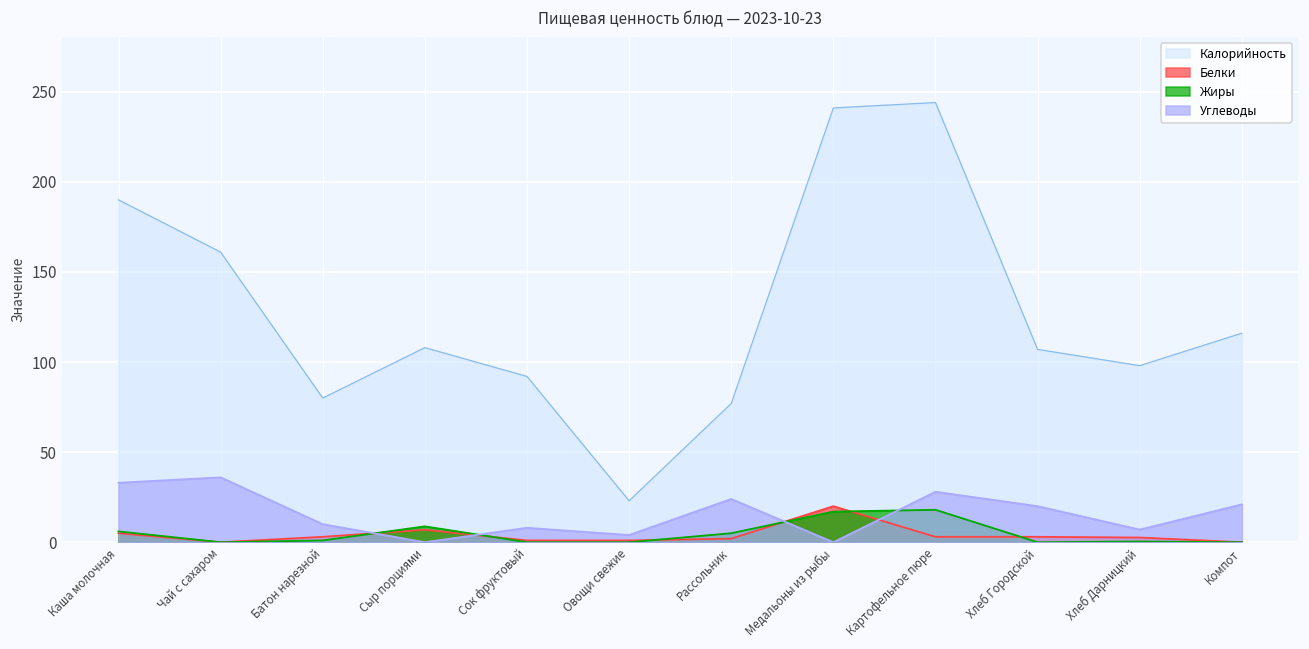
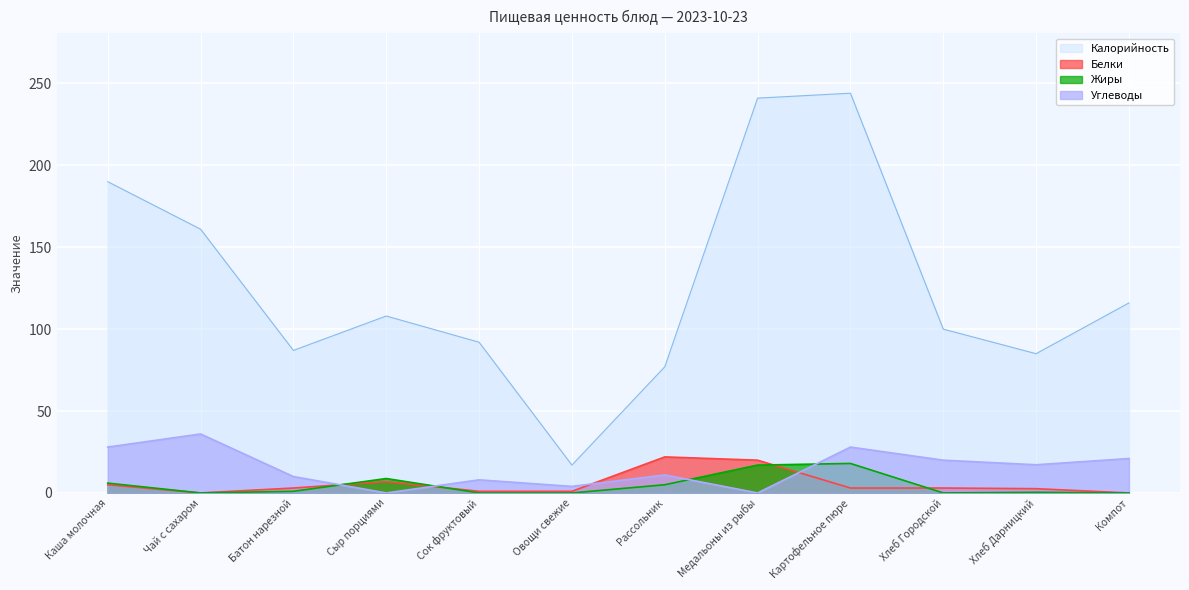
Углеводы, Каша молочная: 33 -> 28
Калорийность, Батон нарезной: 80 -> 87
Калорийность, Овощи свежие: 23 -> 17
Белки, Рассольник: 2 -> 22
Углеводы, Рассольник: 24 -> 11
Калорийность, Хлеб Городской: 107 -> 100
Калорийность, Хлеб Дарницкий: 98 -> 85
Углеводы, Хлеб Дарницкий: 7 -> 17
